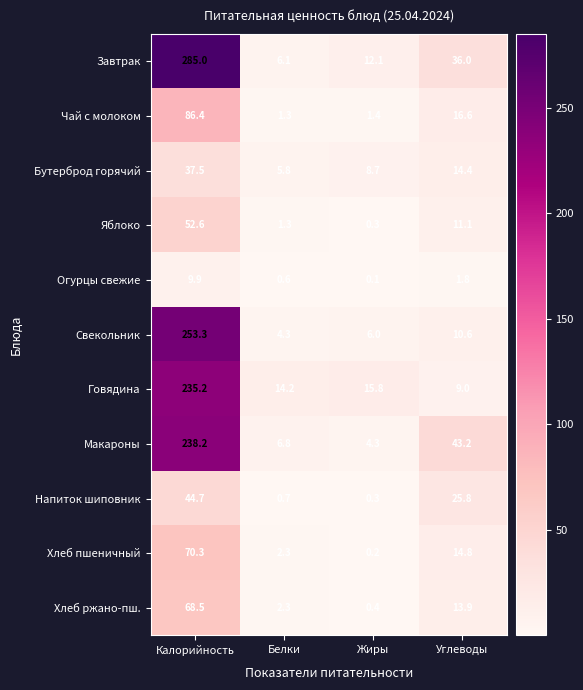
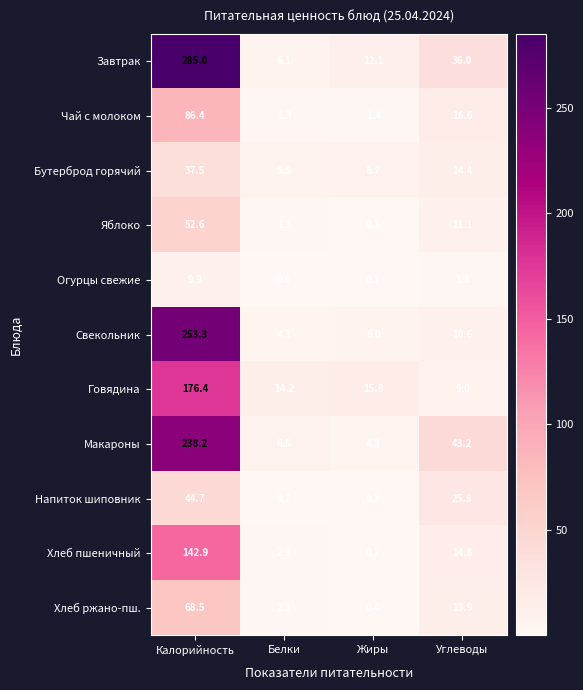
Говядина, Калорийность: 235.2 -> 176.4
Хлеб пшеничный, Калорийность: 70.3 -> 142.9
